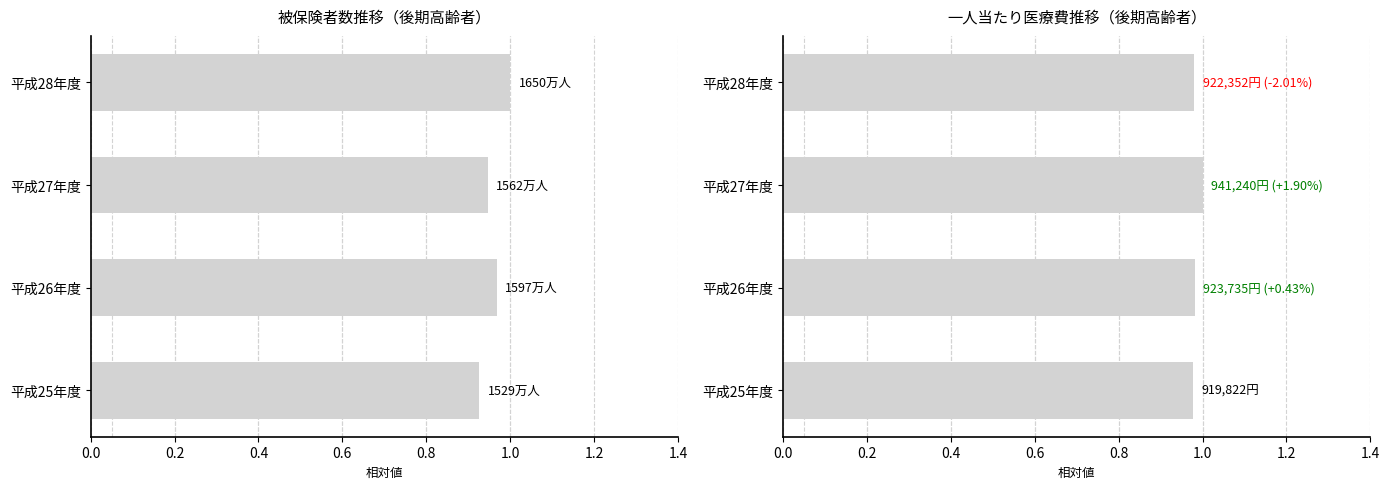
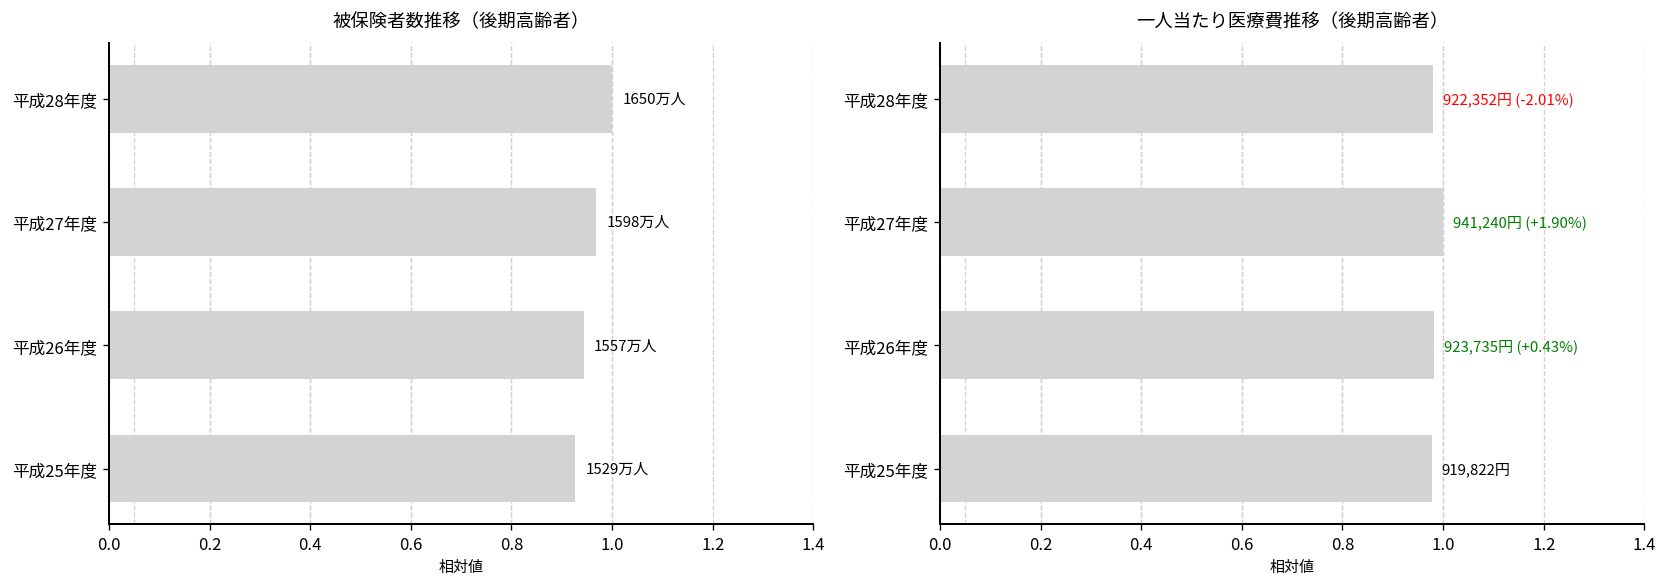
被保険者数推移（後期高齢者）, 平成27年度: 1562 -> 1598
被保険者数推移（後期高齢者）, 平成26年度: 1597 -> 1557
